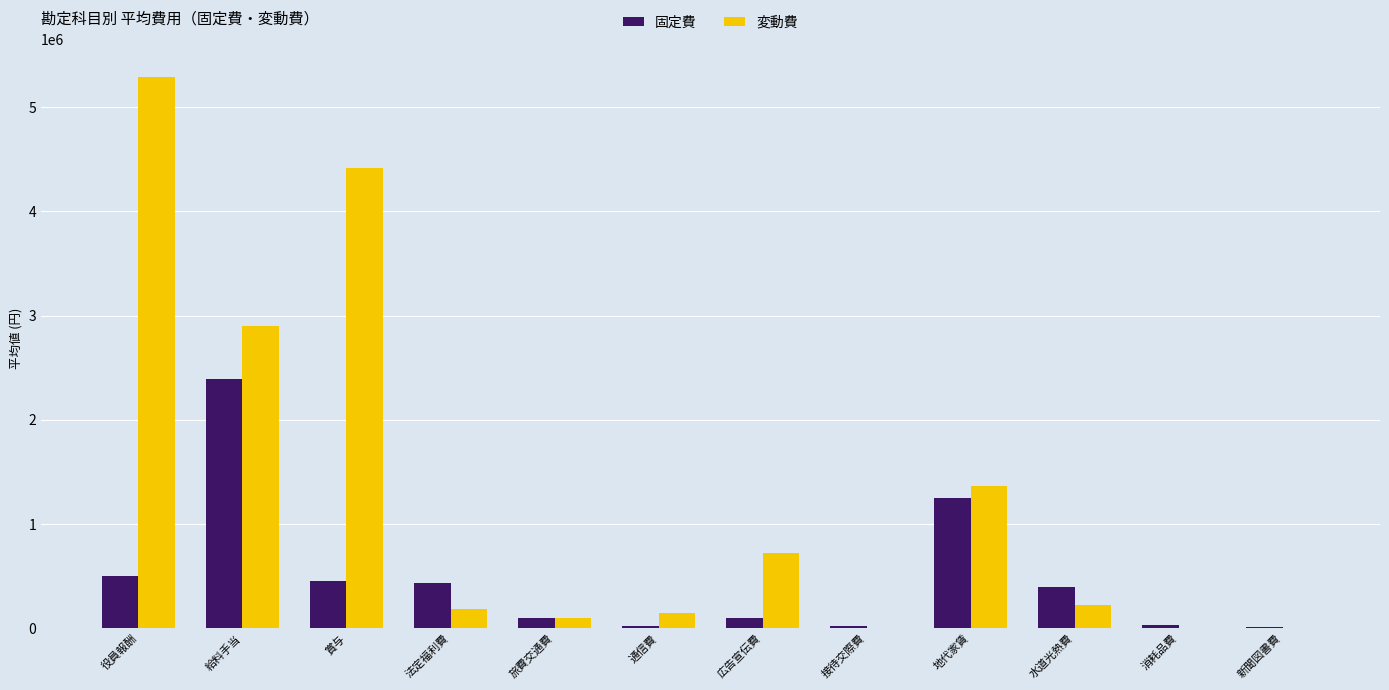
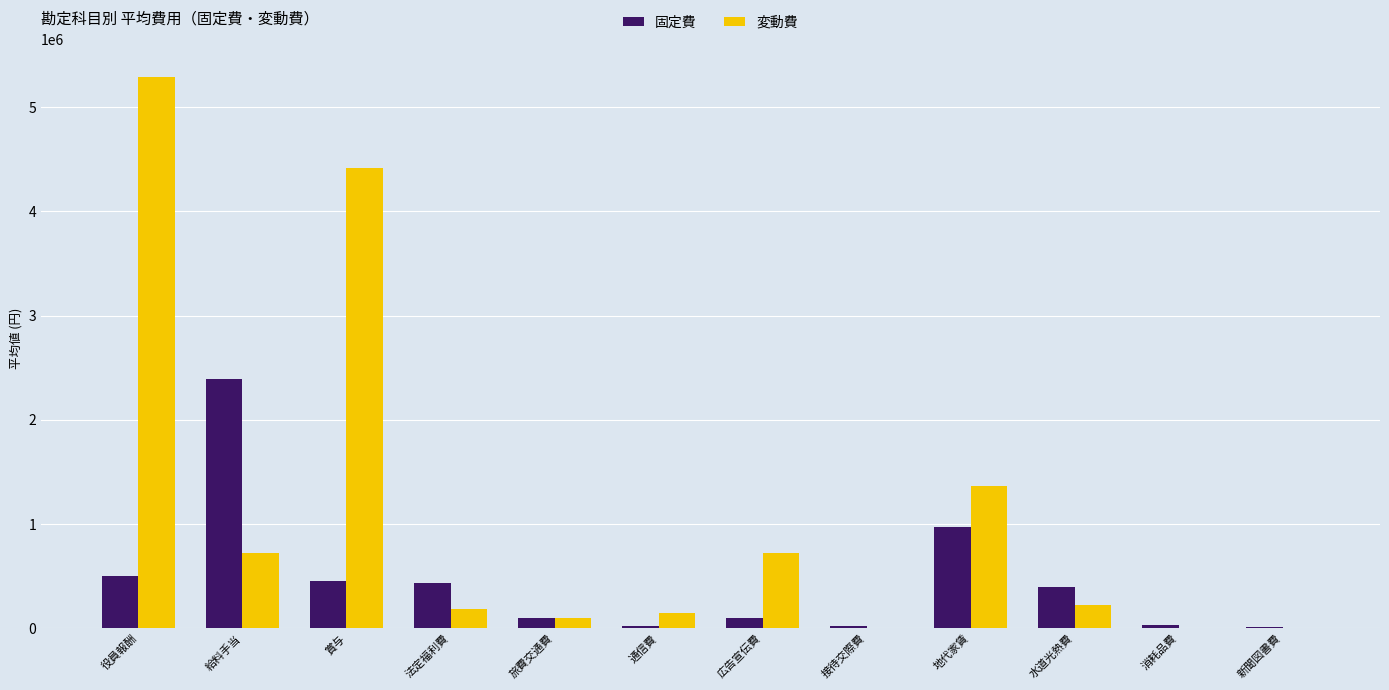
変動費, 給料手当: 2900000 -> 730000
固定費, 地代家賃: 1250000 -> 970000
